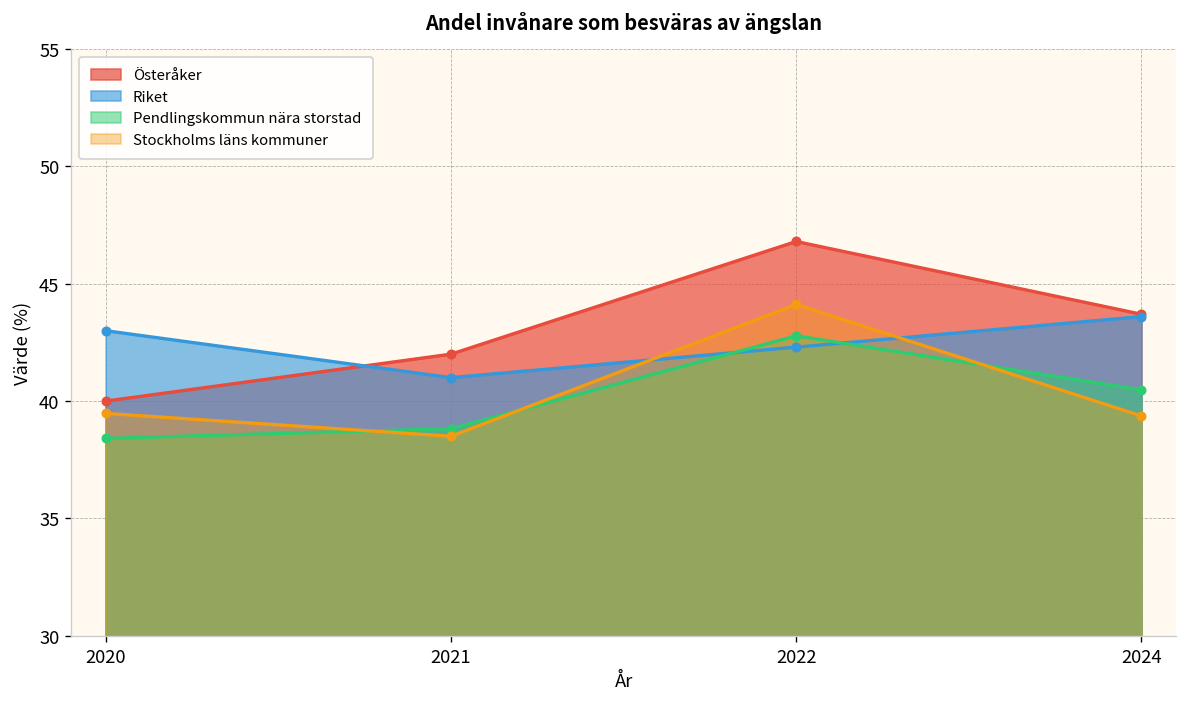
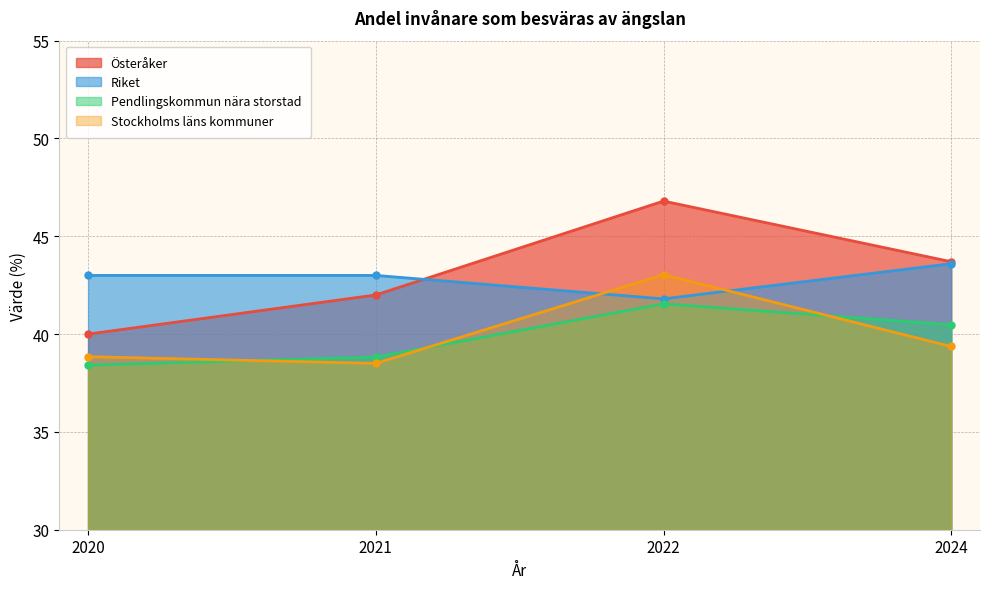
Stockholms läns kommuner, 2020: 39.5 -> 38.8
Riket, 2021: 41 -> 43
Riket, 2022: 42.3 -> 41.8
Pendlingskommun nära storstad, 2022: 42.8 -> 41.5
Stockholms läns kommuner, 2022: 44.1 -> 43.0
